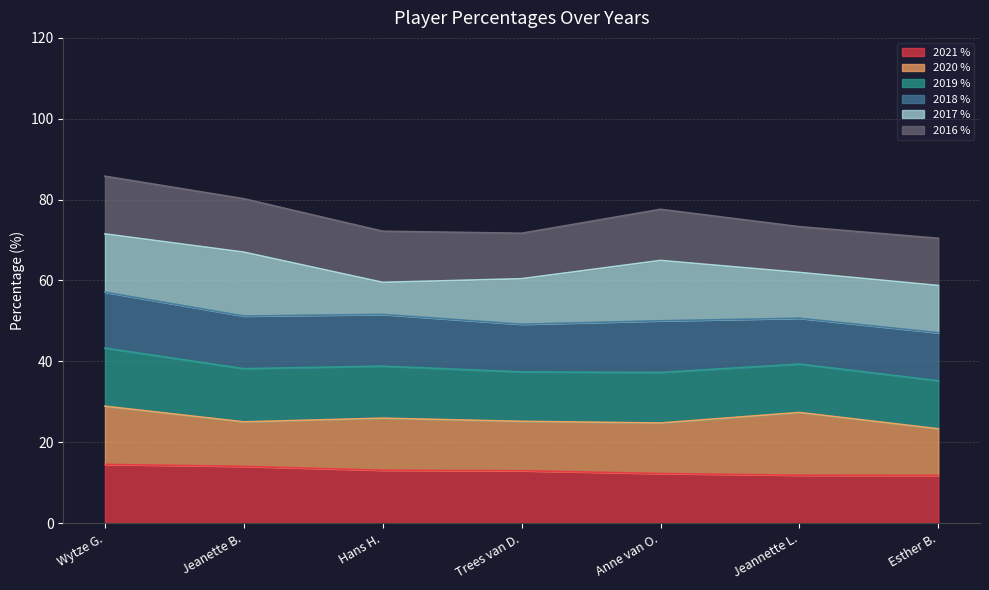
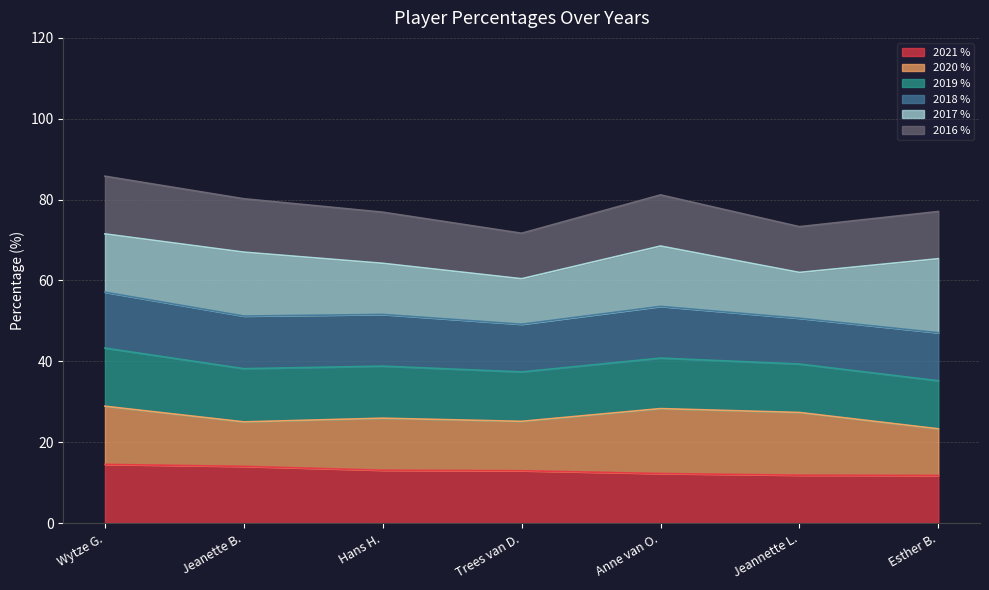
2017 %, Hans H.: 8 -> 13
2020 %, Anne van O.: 12 -> 16
2017 %, Esther B.: 12 -> 18
